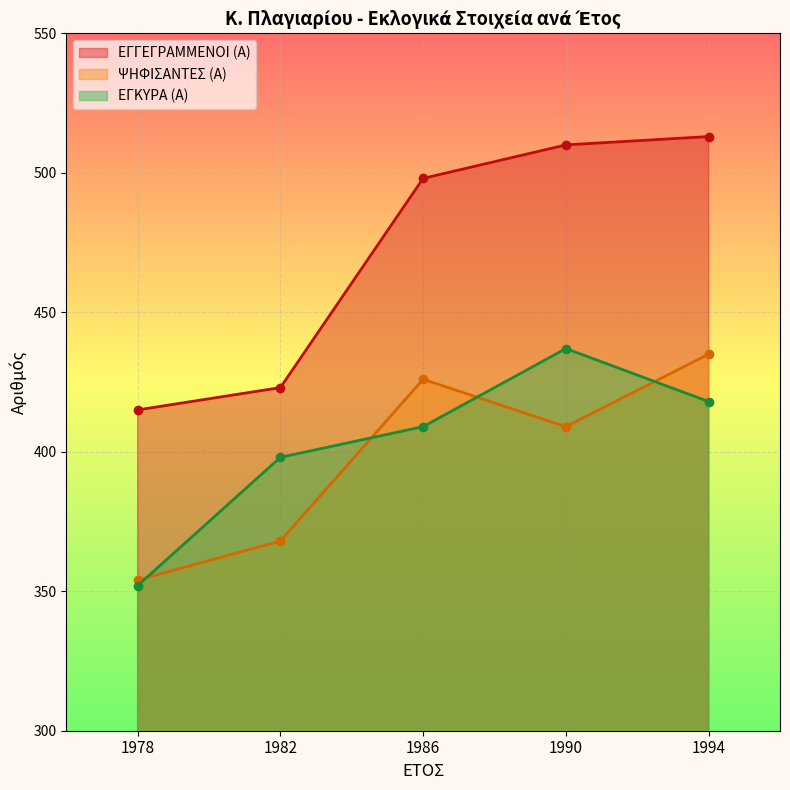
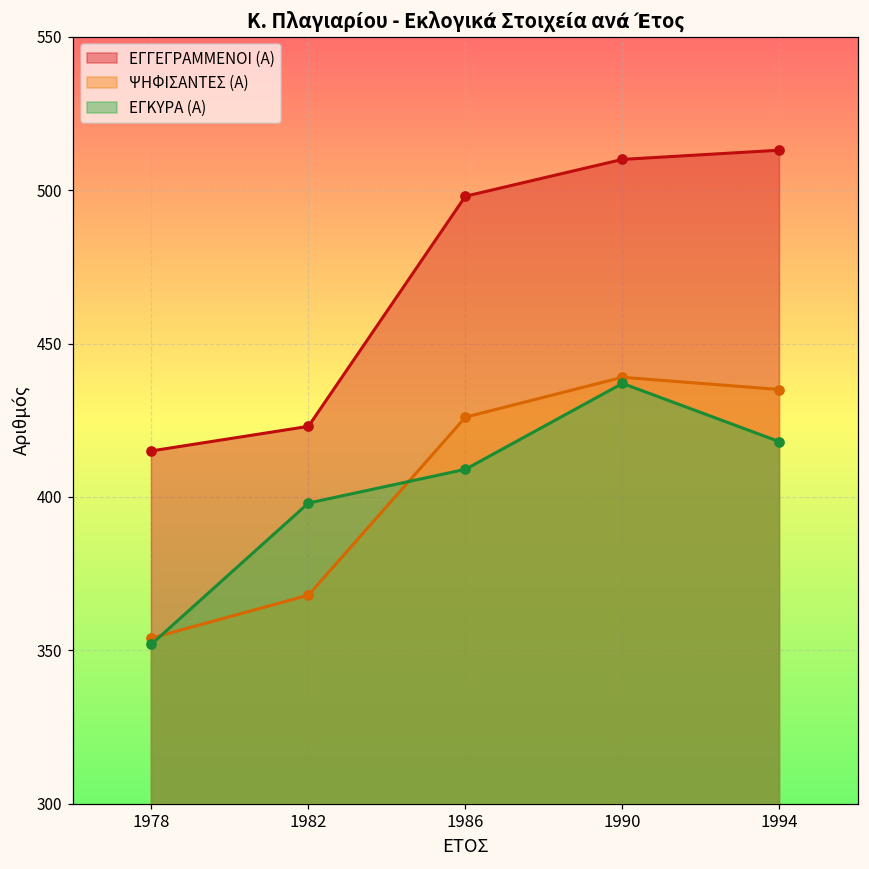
ΨΗΦΙΣΑΝΤΕΣ (Α), 1990: 409 -> 439
